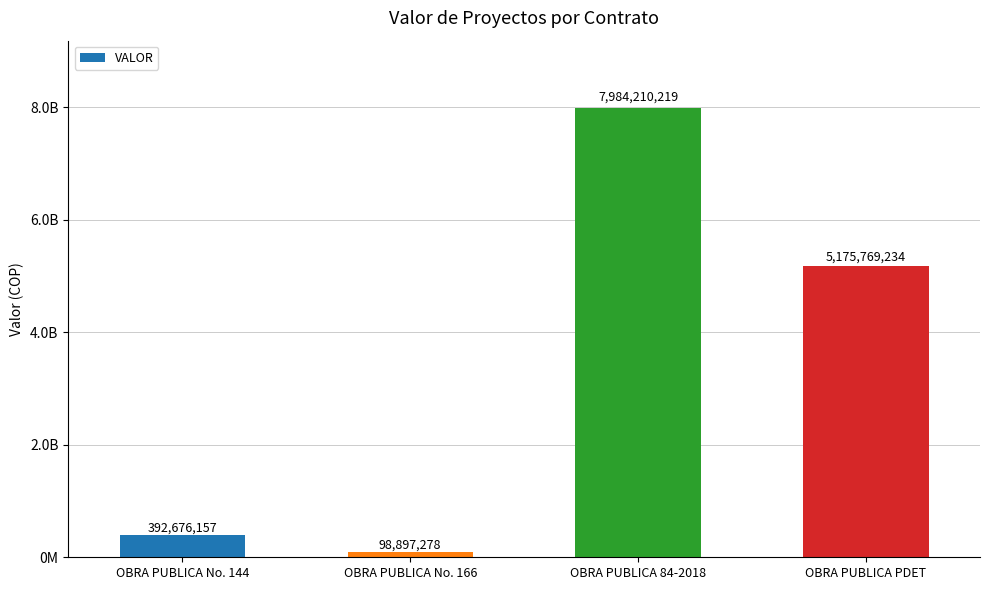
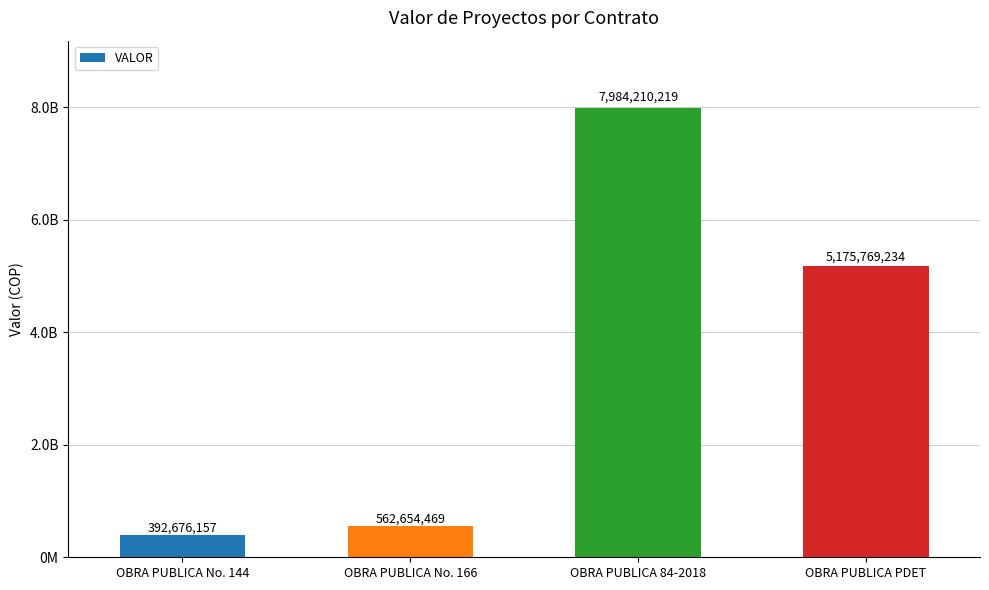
OBRA PUBLICA No. 166: 98,897,278 -> 562,654,469
